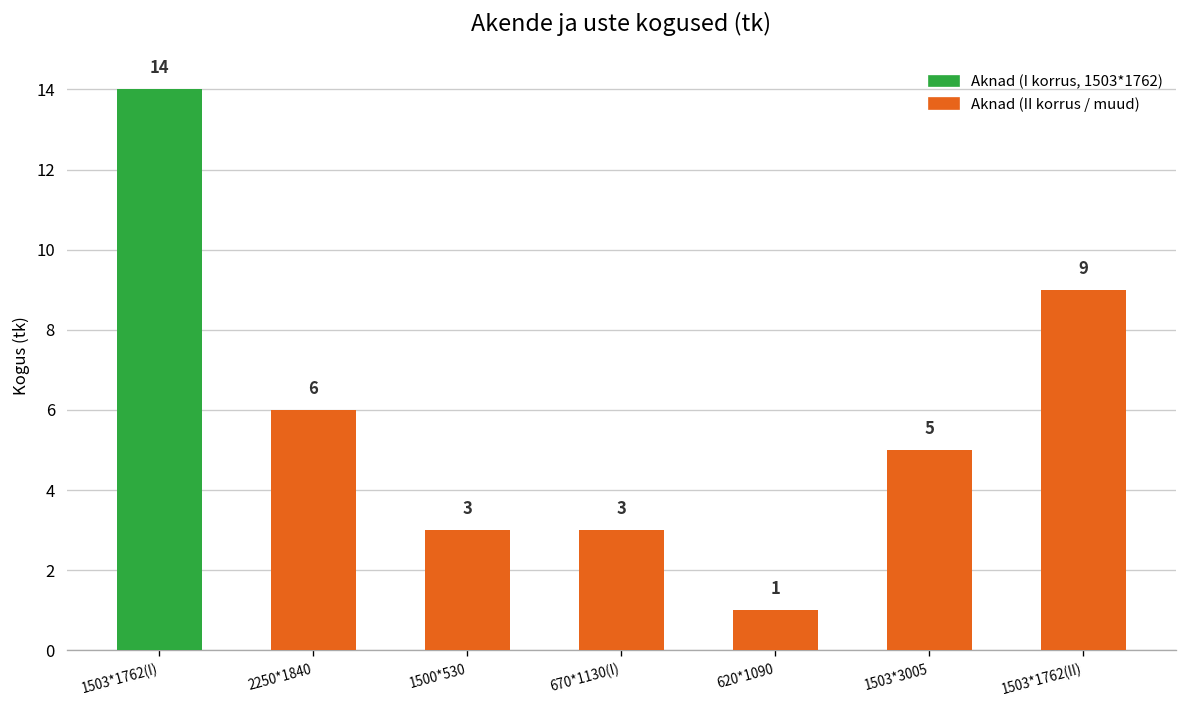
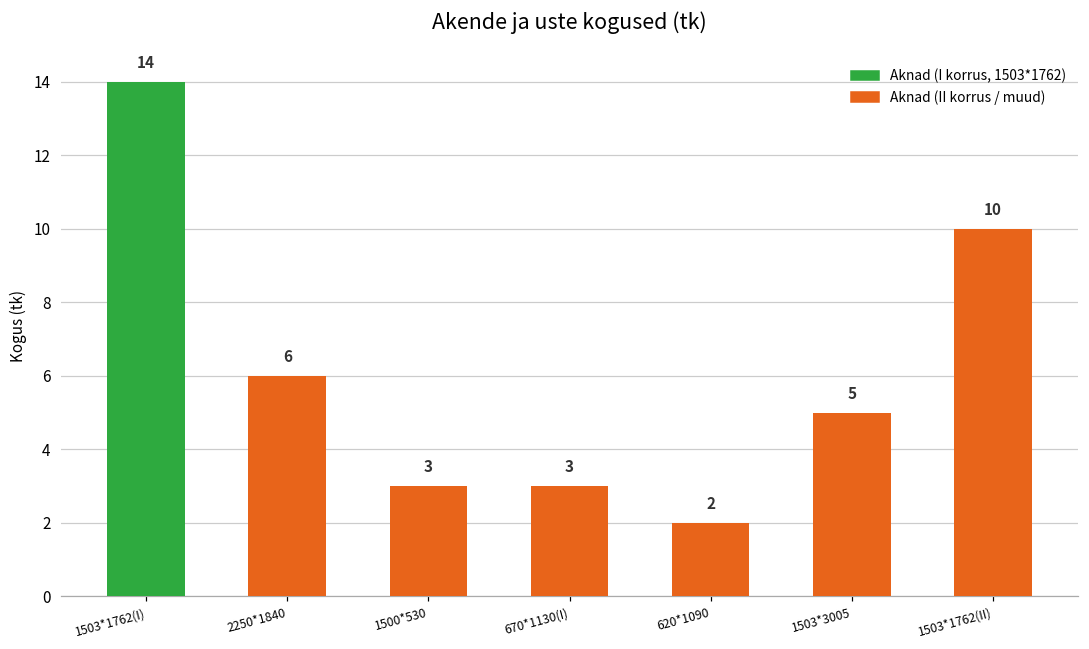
620*1090: 1 -> 2
1503*1762(II): 9 -> 10
